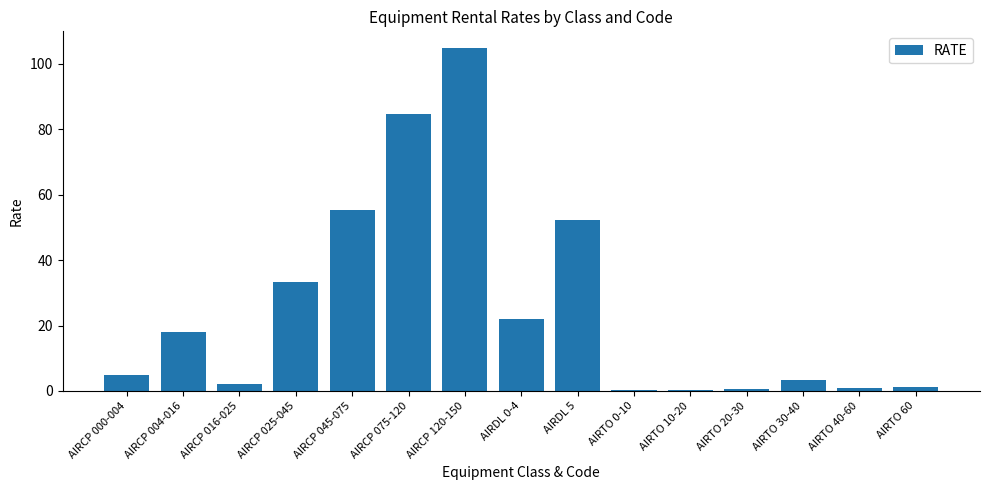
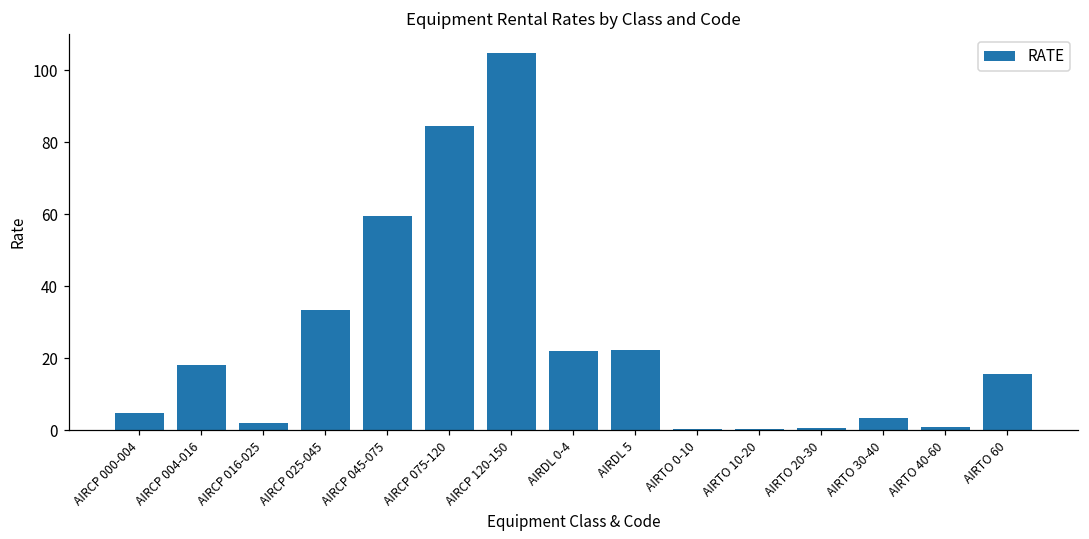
AIRCP 045-075: 55 -> 60
AIRDL 5: 52 -> 22
AIRTO 60: 1 -> 16
